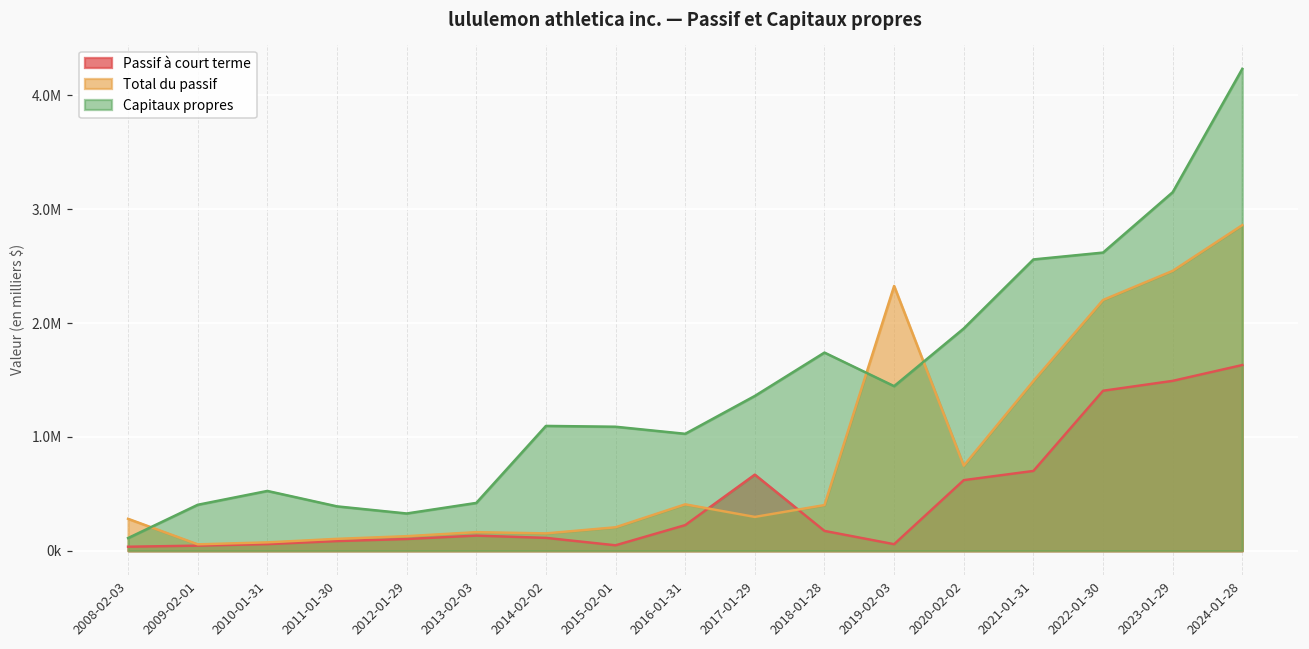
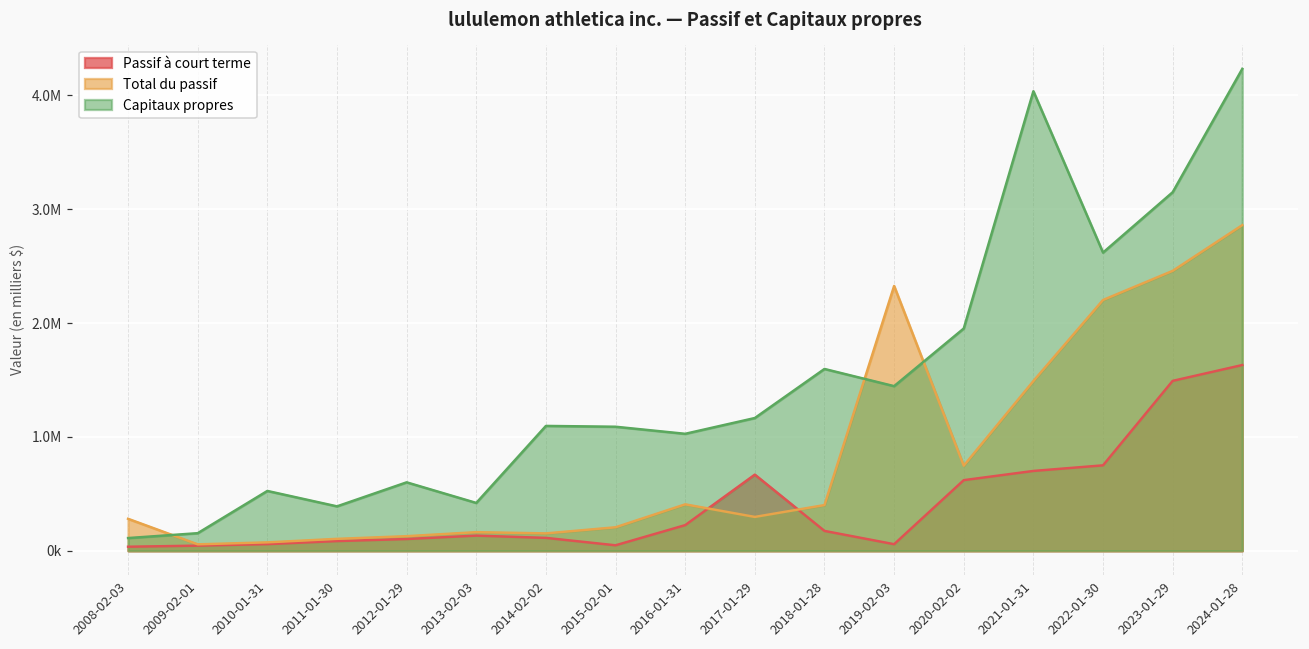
Capitaux propres, 2009-02-01: 400000 -> 150000
Capitaux propres, 2012-01-29: 330000 -> 600000
Capitaux propres, 2017-01-29: 1360000 -> 1170000
Capitaux propres, 2018-01-28: 1740000 -> 1600000
Capitaux propres, 2021-01-31: 2560000 -> 4040000
Passif à court terme, 2022-01-30: 1410000 -> 750000
